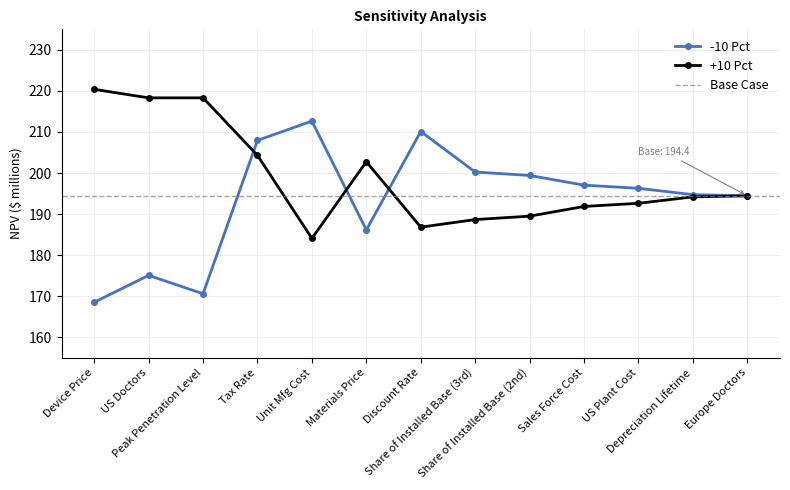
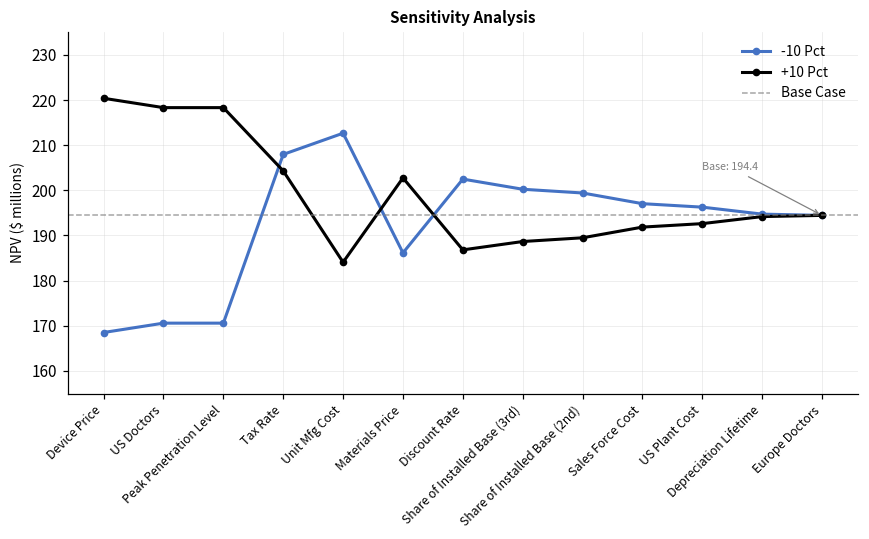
-10 Pct, US Doctors: 175 -> 171
-10 Pct, Discount Rate: 210 -> 202
